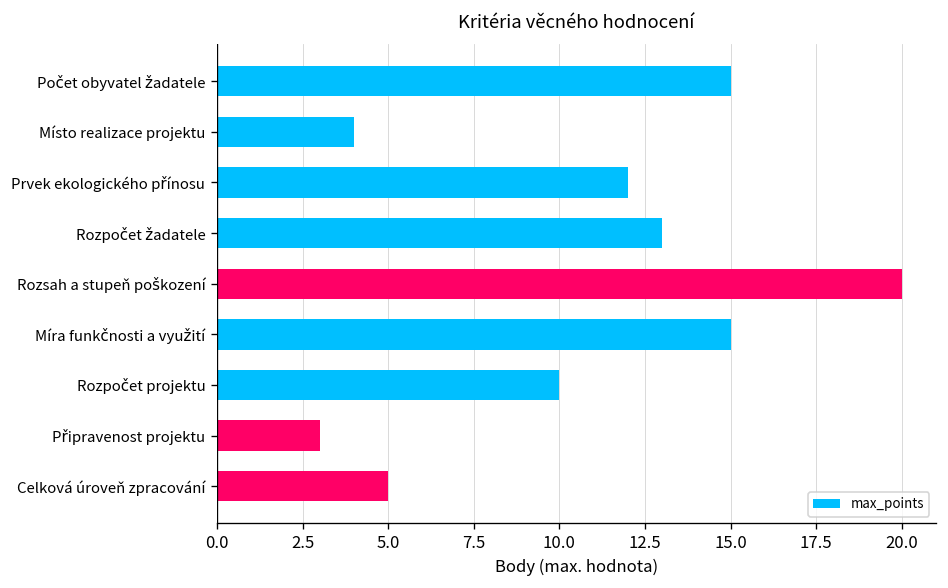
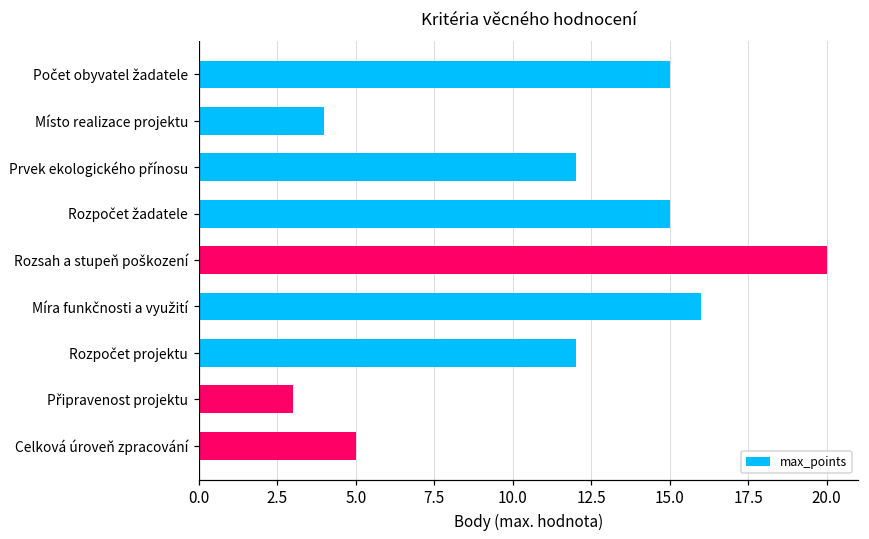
Rozpočet žadatele: 13 -> 15
Míra funkčnosti a využití: 15 -> 16
Rozpočet projektu: 10 -> 12
